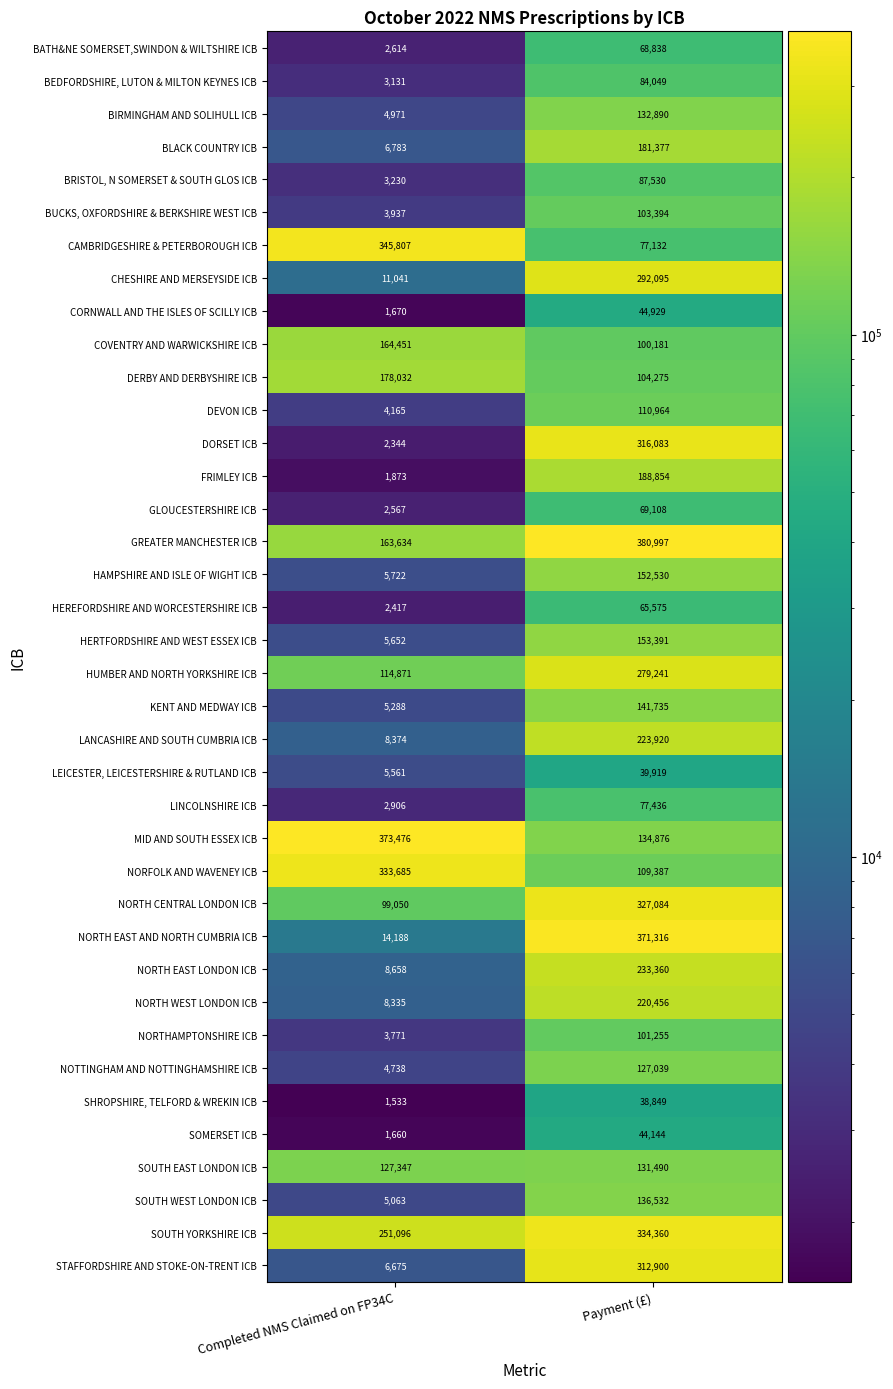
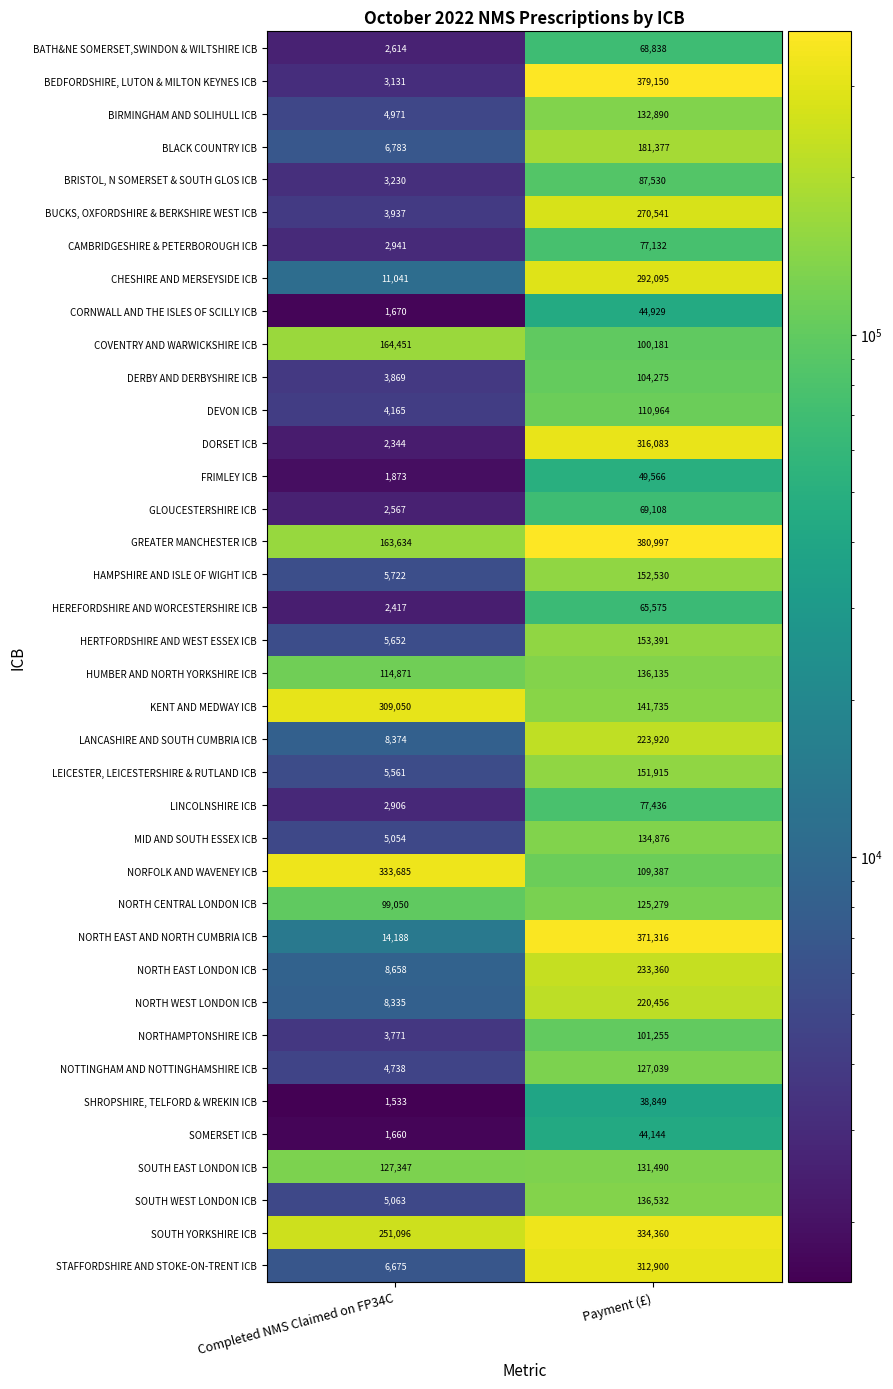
BEDFORDSHIRE, LUTON & MILTON KEYNES ICB, Payment (£): 84,049 -> 379,150
BUCKS, OXFORDSHIRE & BERKSHIRE WEST ICB, Payment (£): 103,394 -> 270,541
CAMBRIDGESHIRE & PETERBOROUGH ICB, Completed NMS Claimed on FP34C: 345,807 -> 2,941
DERBY AND DERBYSHIRE ICB, Completed NMS Claimed on FP34C: 178,032 -> 3,869
FRIMLEY ICB, Payment (£): 188,854 -> 49,566
HUMBER AND NORTH YORKSHIRE ICB, Payment (£): 279,241 -> 136,135
KENT AND MEDWAY ICB, Completed NMS Claimed on FP34C: 5,288 -> 309,050
LEICESTER, LEICESTERSHIRE & RUTLAND ICB, Payment (£): 39,919 -> 151,915
MID AND SOUTH ESSEX ICB, Completed NMS Claimed on FP34C: 373,476 -> 5,054
NORTH CENTRAL LONDON ICB, Payment (£): 327,084 -> 125,279
